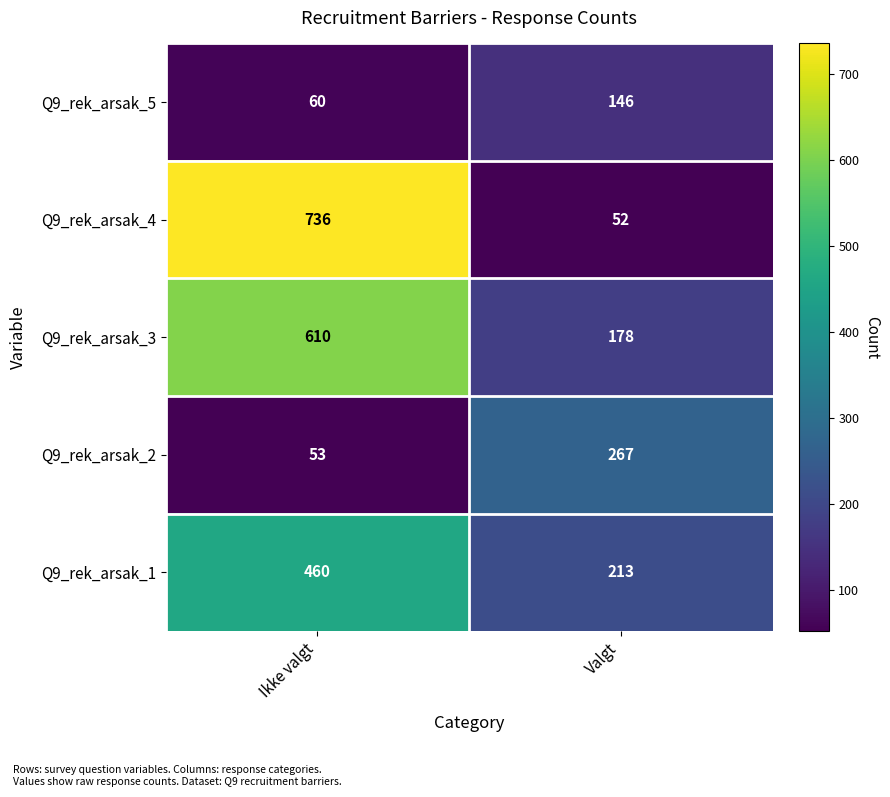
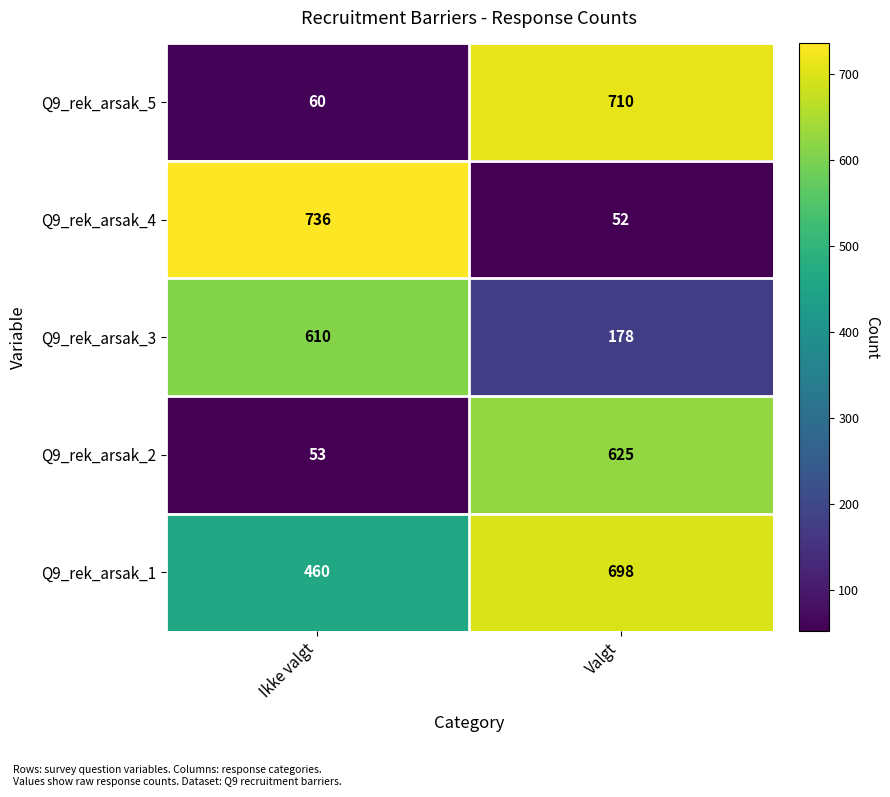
Q9_rek_arsak_5, Valgt: 146 -> 710
Q9_rek_arsak_2, Valgt: 267 -> 625
Q9_rek_arsak_1, Valgt: 213 -> 698
